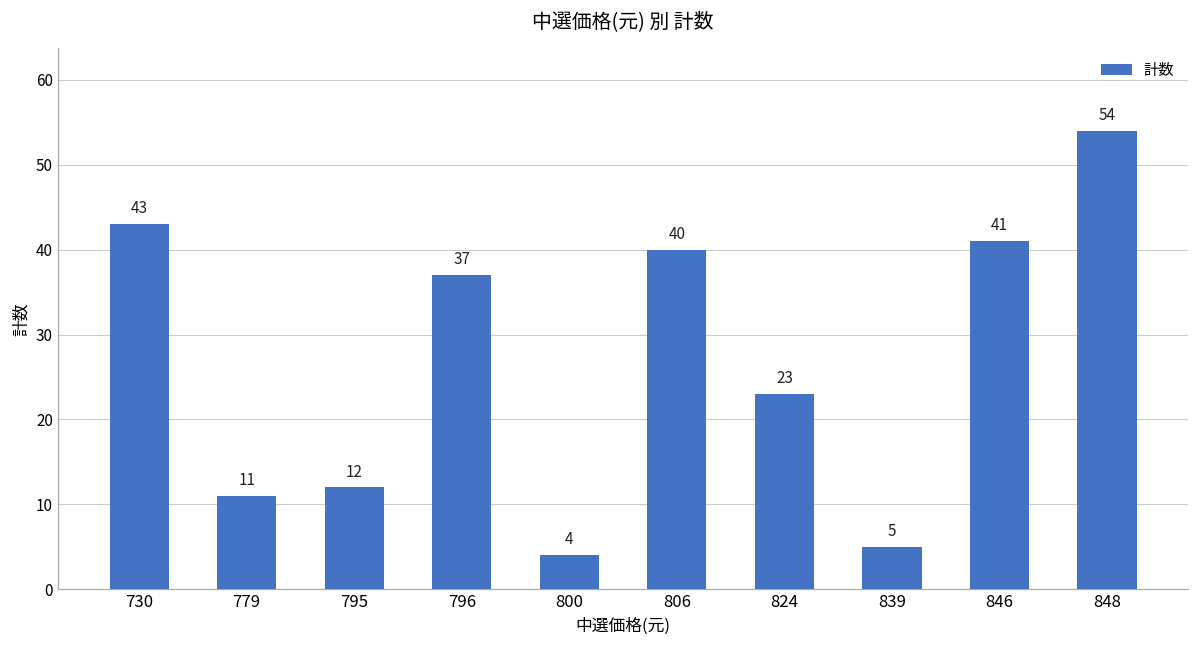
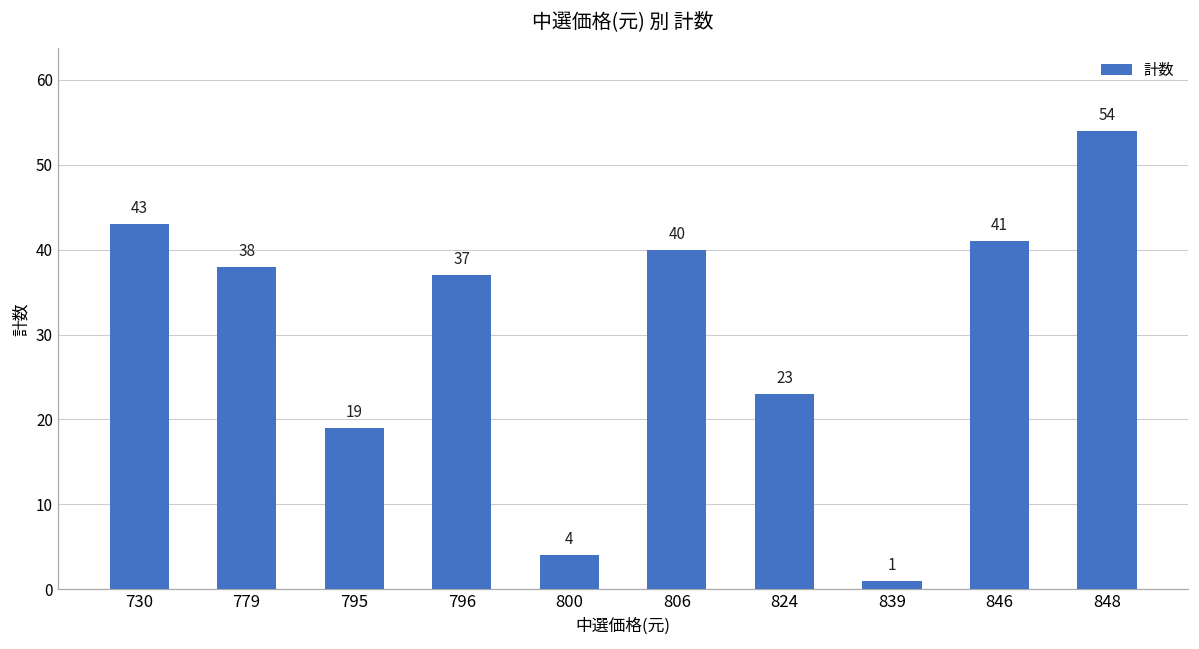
779: 11 -> 38
795: 12 -> 19
839: 5 -> 1
